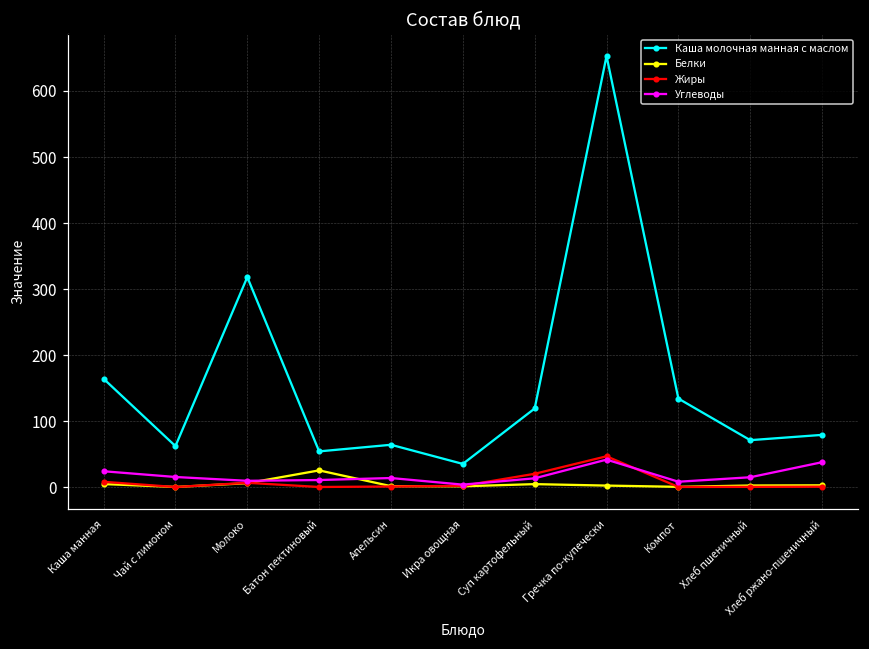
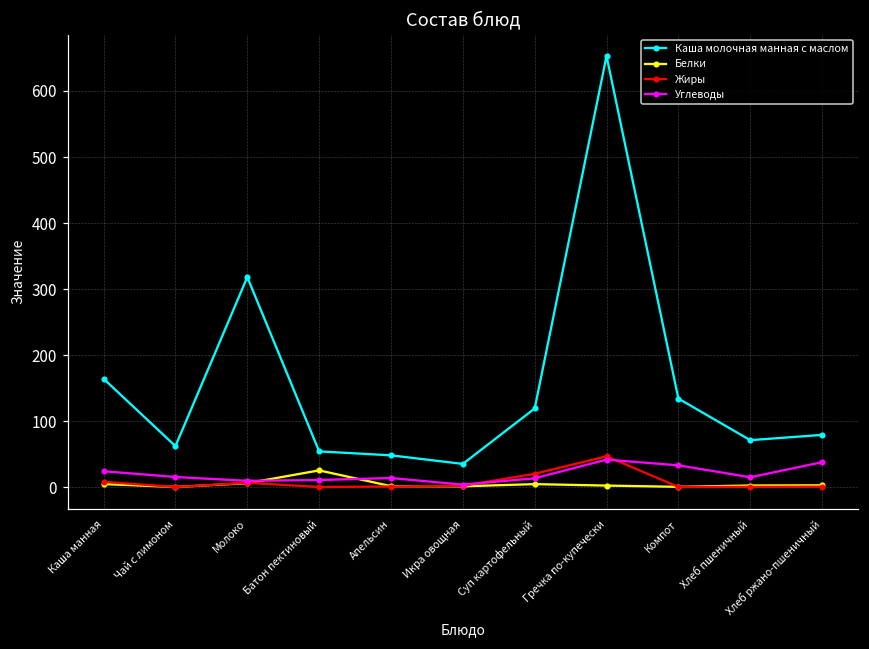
Каша молочная манная с маслом, Апельсин: 60 -> 50
Углеводы, Компот: 10 -> 30
